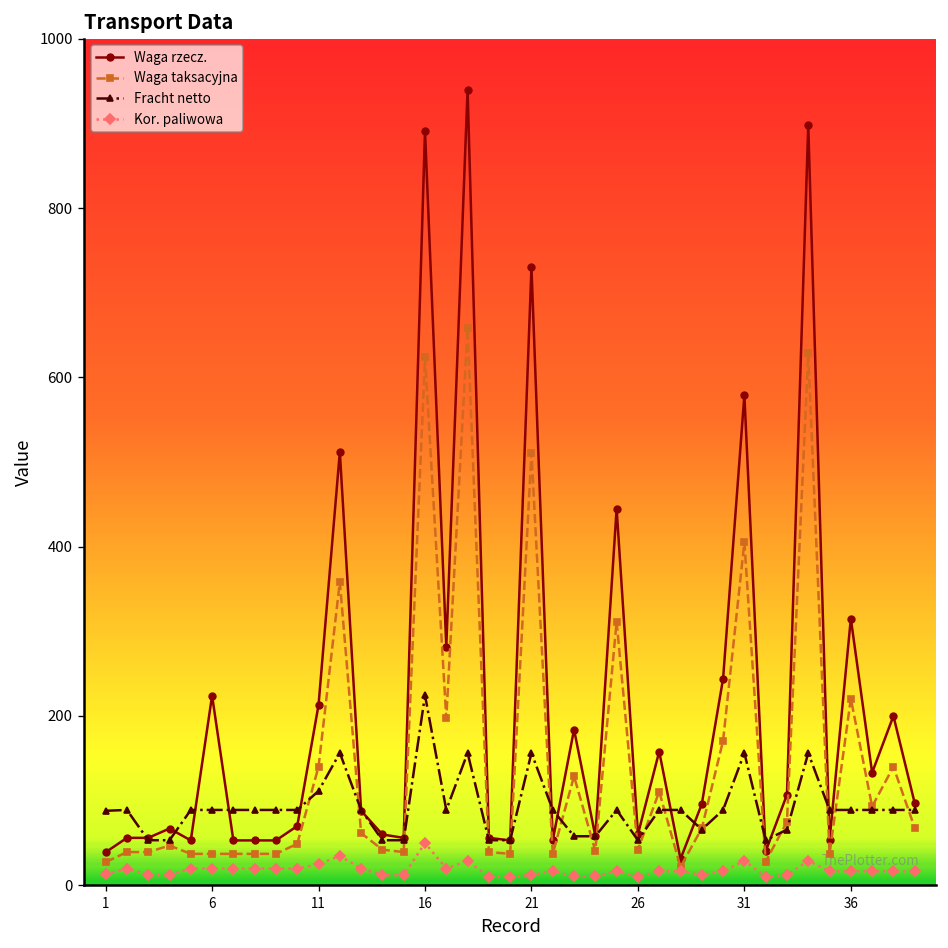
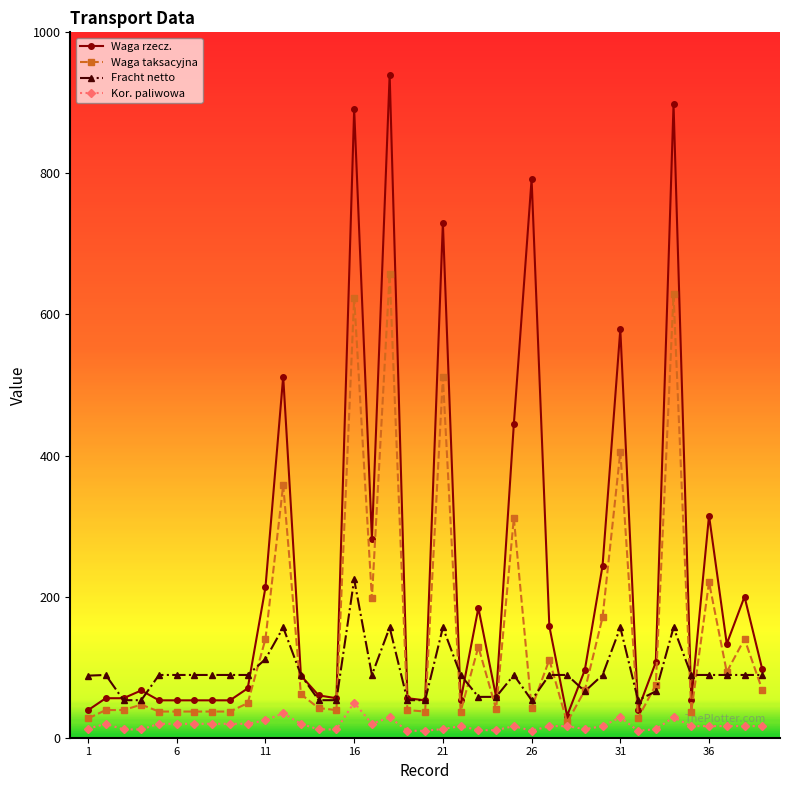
Waga rzecz., 6: 220 -> 50
Waga rzecz., 26: 60 -> 790
